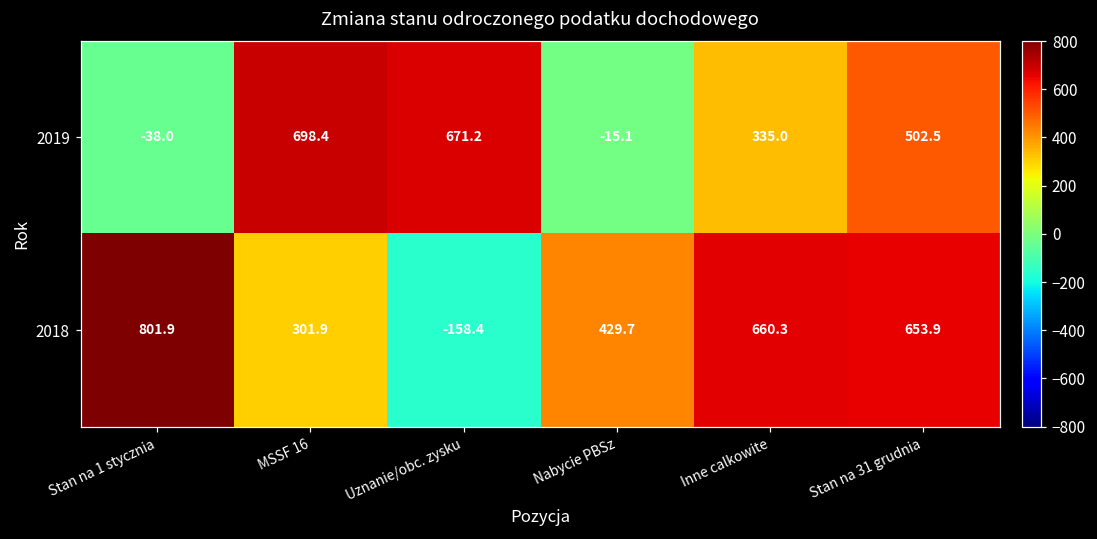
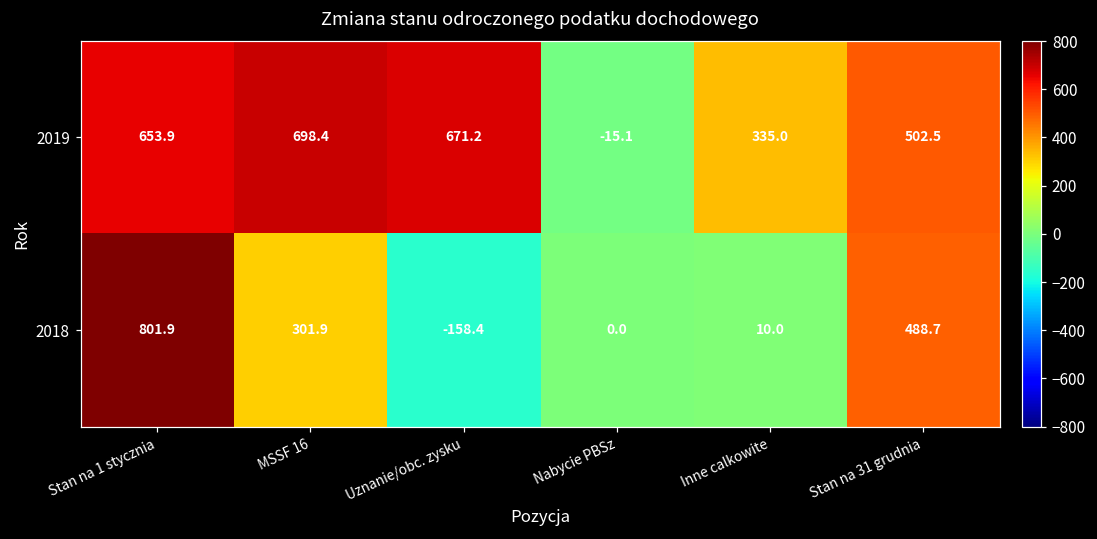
2019, Stan na 1 stycznia: -38.0 -> 653.9
2018, Nabycie PBSz: 429.7 -> 0.0
2018, Inne calkowite: 660.3 -> 10.0
2018, Stan na 31 grudnia: 653.9 -> 488.7
